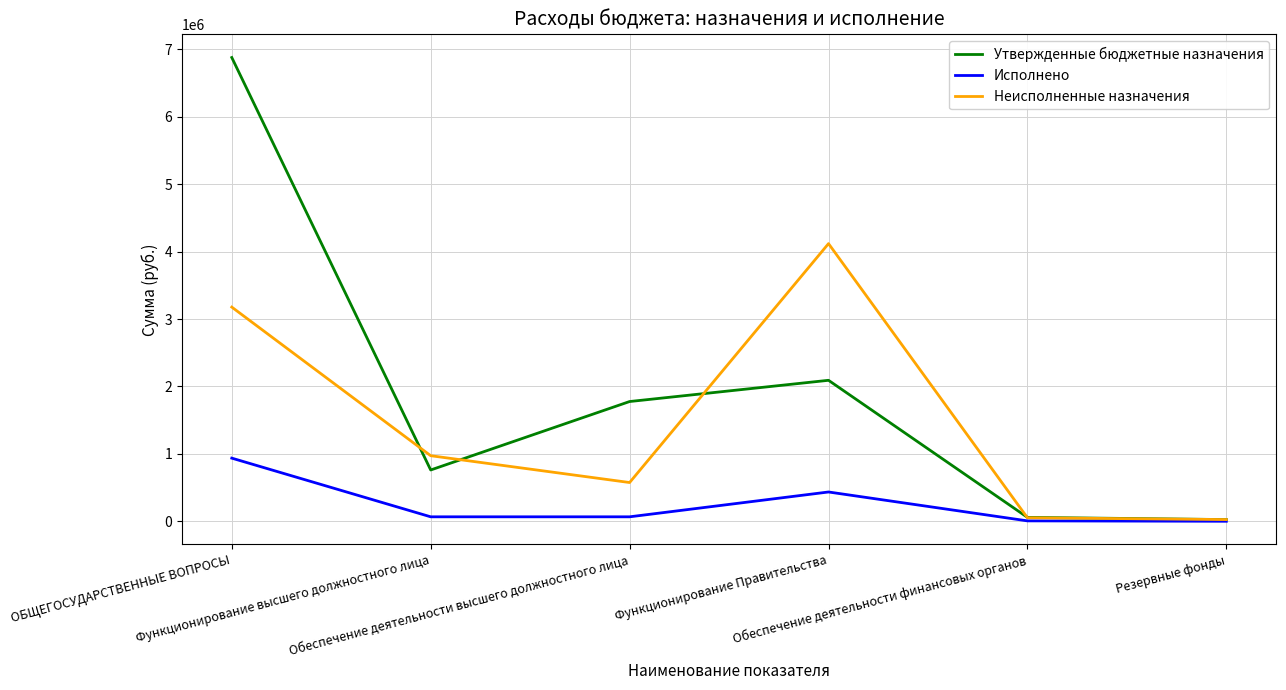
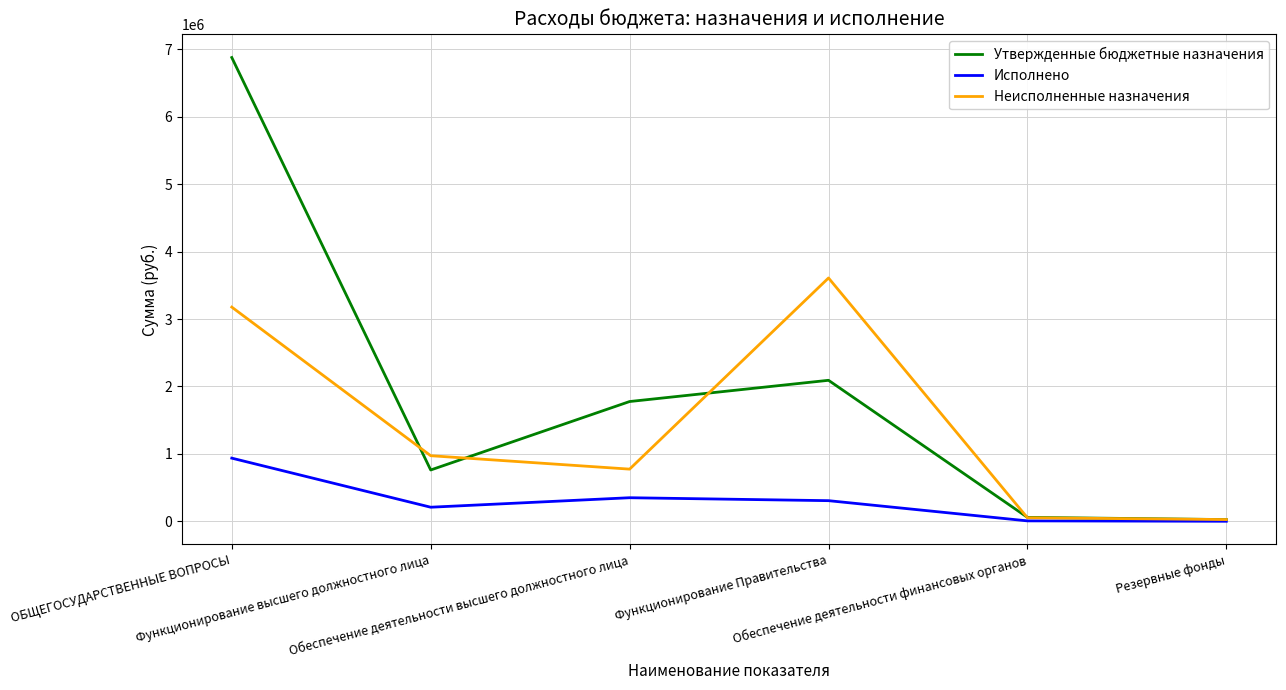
Исполнено, Функционирование высшего должностного лица: 100000 -> 200000
Исполнено, Обеспечение деятельности высшего должностного лица: 100000 -> 300000
Неисполненные назначения, Обеспечение деятельности высшего должностного лица: 600000 -> 800000
Исполнено, Функционирование Правительства: 400000 -> 300000
Неисполненные назначения, Функционирование Правительства: 4100000 -> 3600000
